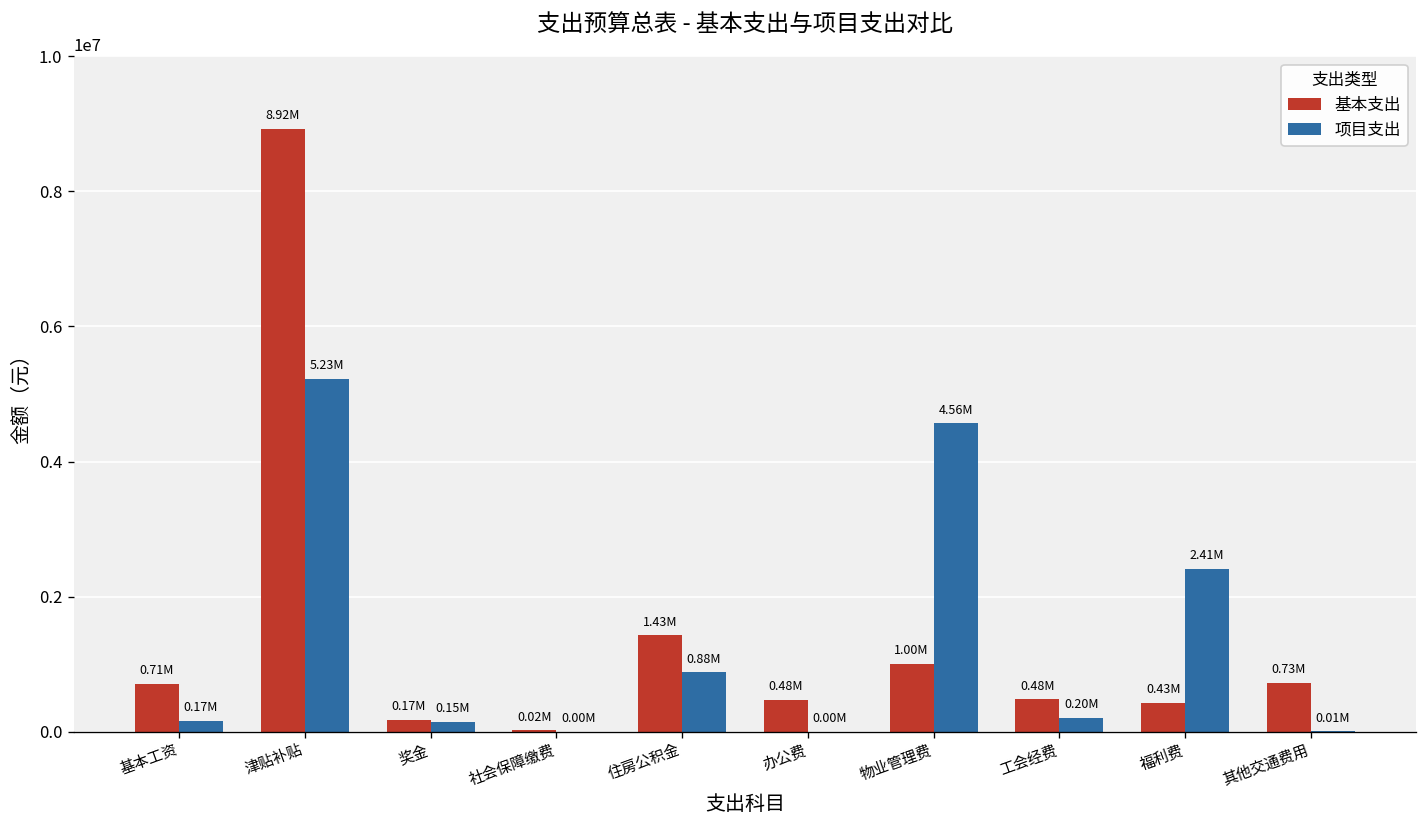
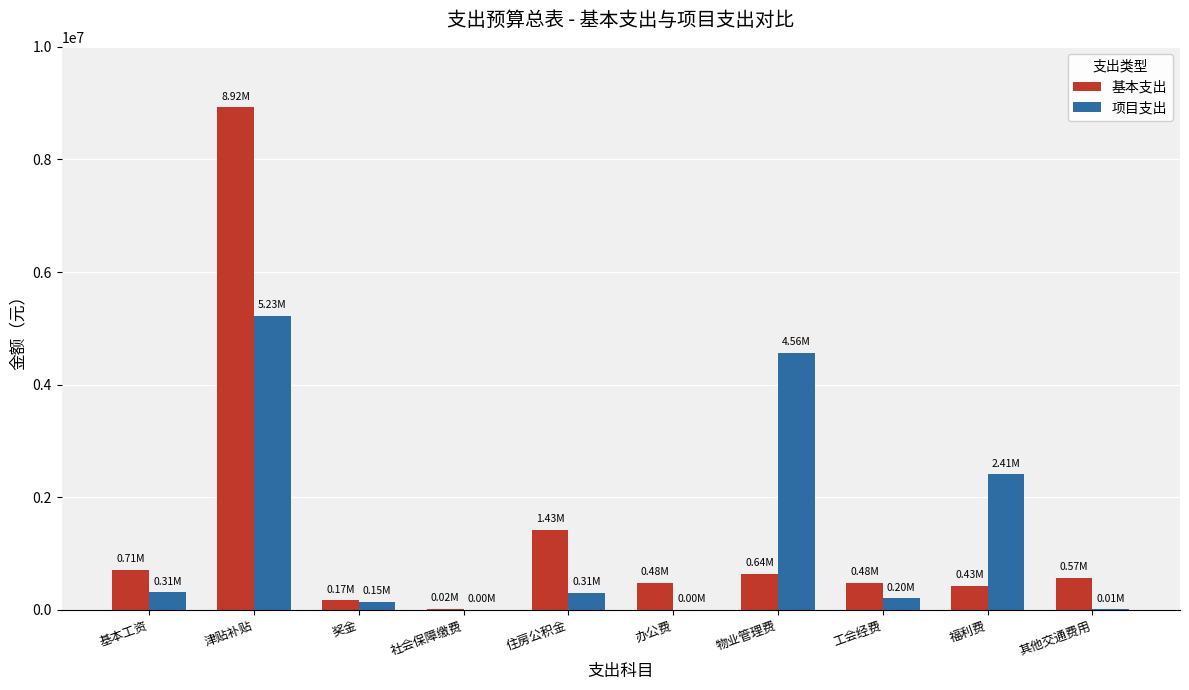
项目支出, 基本工资: 0.17M -> 0.31M
项目支出, 住房公积金: 0.88M -> 0.31M
基本支出, 物业管理费: 1.00M -> 0.64M
基本支出, 其他交通费用: 0.73M -> 0.57M
